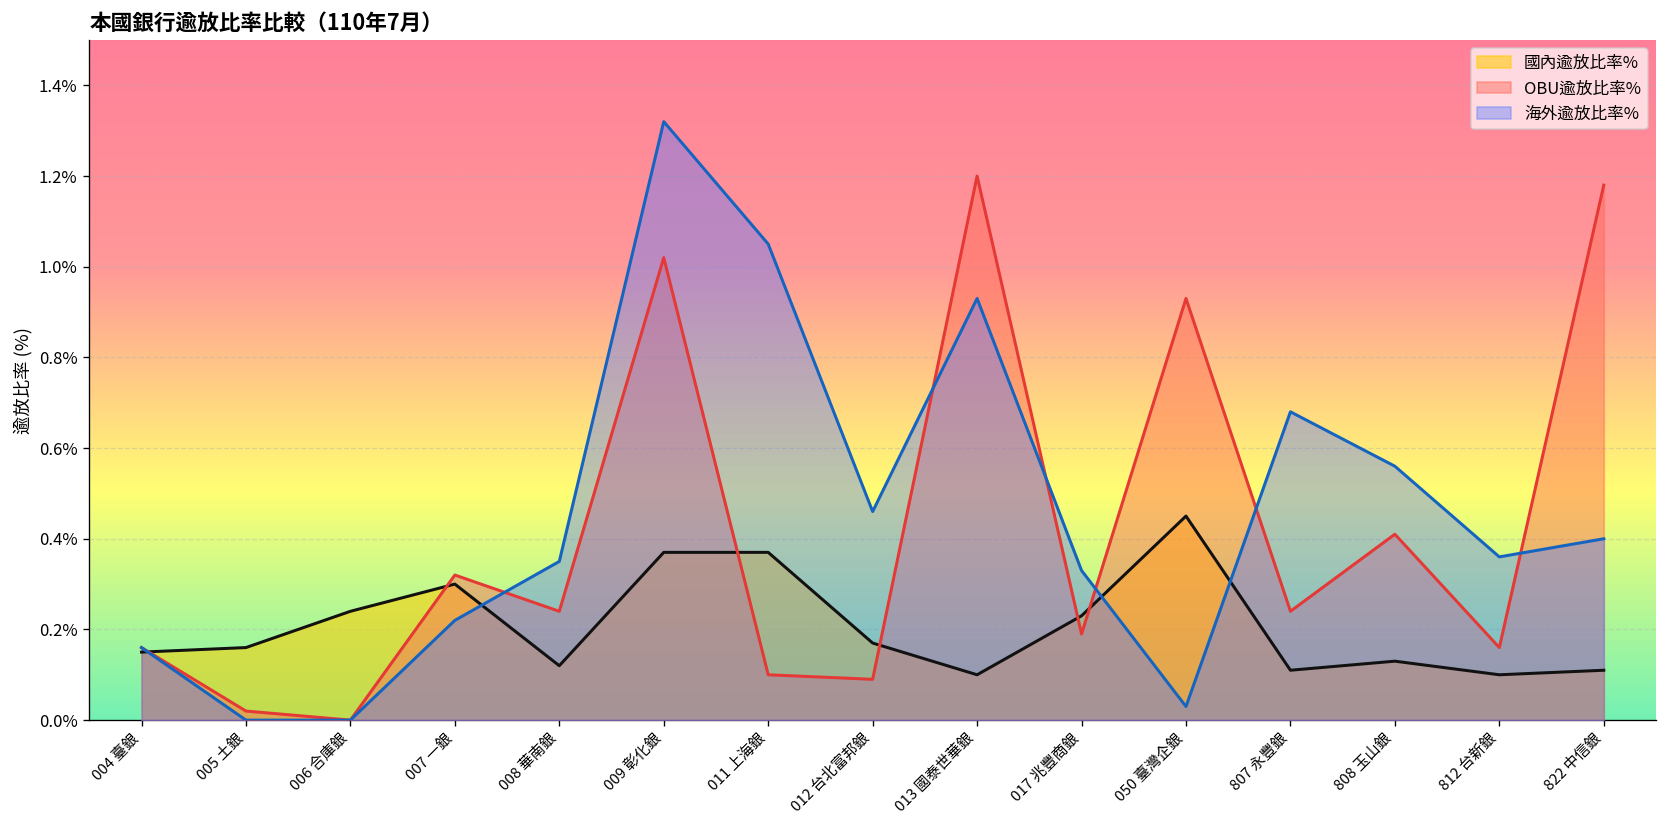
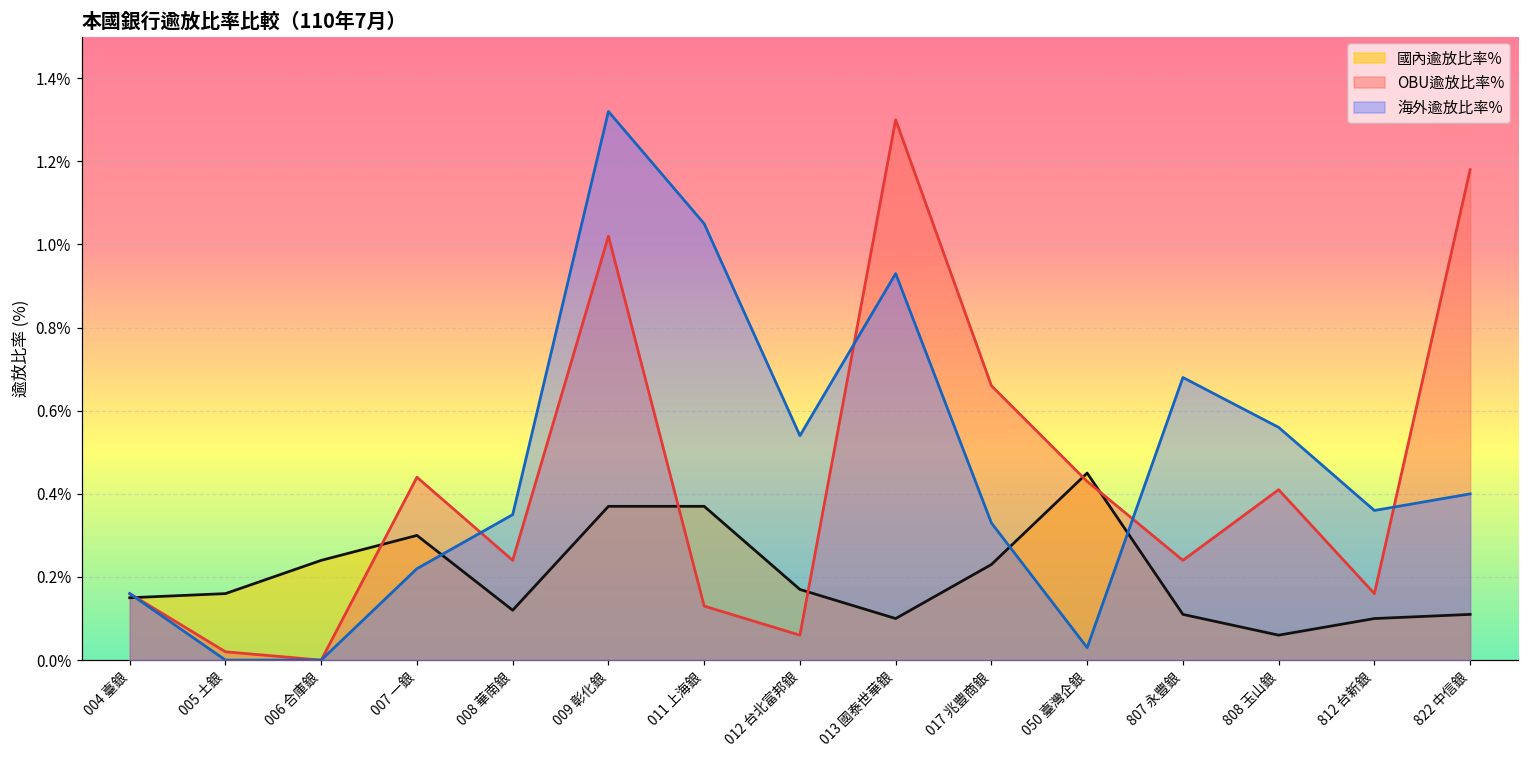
OBU逾放比率%, 007 一銀: 0.32% -> 0.44%
OBU逾放比率%, 011 上海銀: 0.10% -> 0.13%
OBU逾放比率%, 012 台北富邦銀: 0.09% -> 0.06%
海外逾放比率%, 012 台北富邦銀: 0.46% -> 0.54%
OBU逾放比率%, 013 國泰世華銀: 1.2% -> 1.3%
OBU逾放比率%, 017 兆豐商銀: 0.19% -> 0.66%
OBU逾放比率%, 050 臺灣企銀: 0.93% -> 0.43%
國內逾放比率%, 808 玉山銀: 0.13% -> 0.06%
